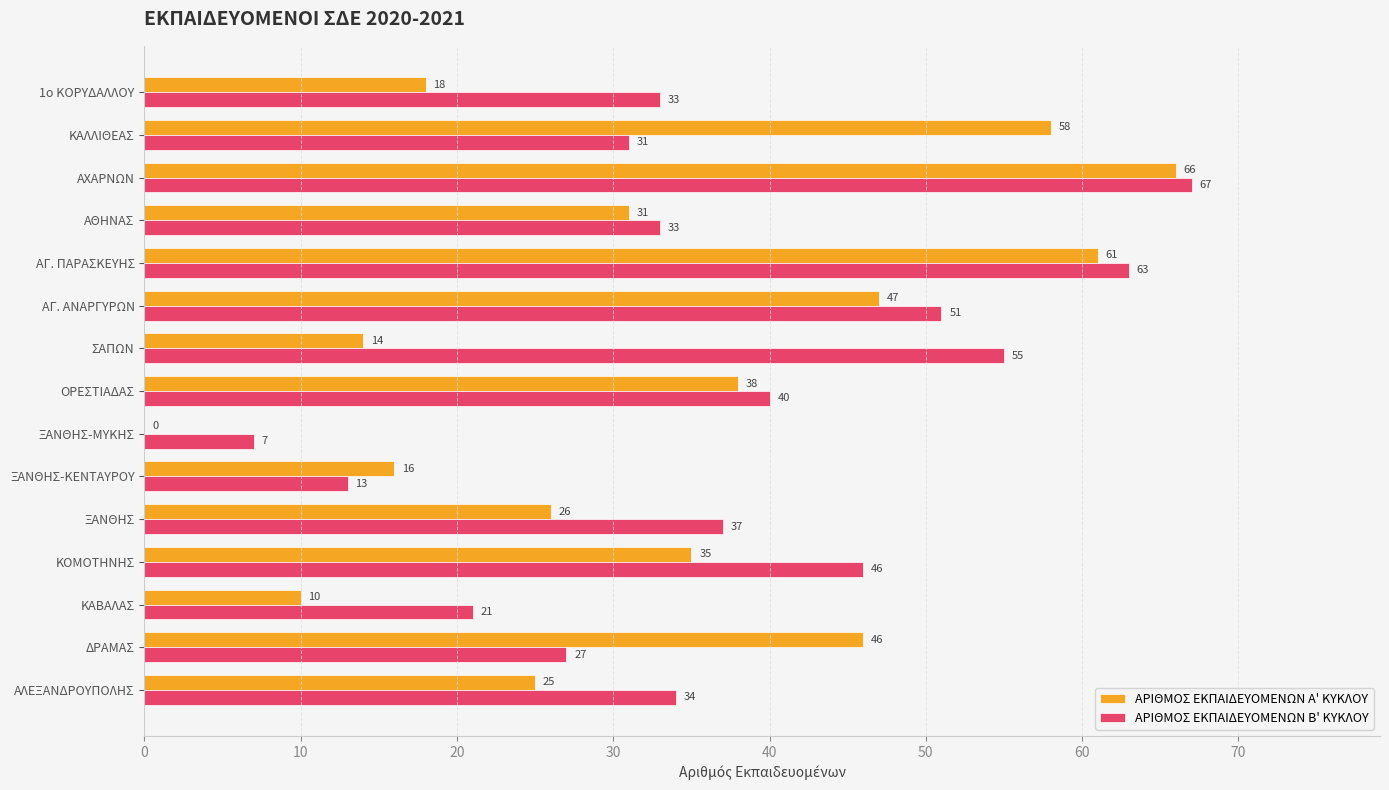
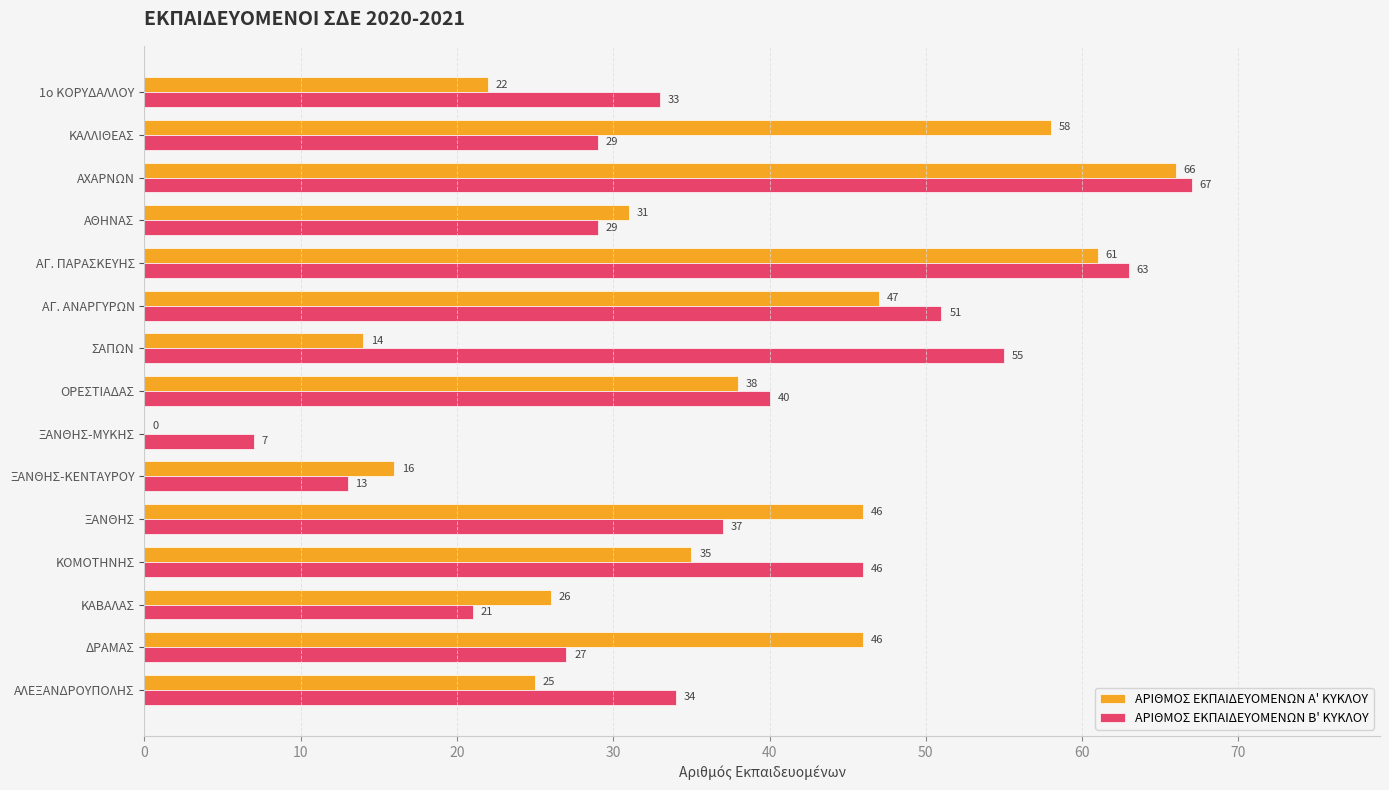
ΑΡΙΘΜΟΣ ΕΚΠΑΙΔΕΥΟΜΕΝΩΝ Α' ΚΥΚΛΟΥ, 1ο ΚΟΡΥΔΑΛΛΟΥ: 18 -> 22
ΑΡΙΘΜΟΣ ΕΚΠΑΙΔΕΥΟΜΕΝΩΝ Β' ΚΥΚΛΟΥ, ΚΑΛΛΙΘΕΑΣ: 31 -> 29
ΑΡΙΘΜΟΣ ΕΚΠΑΙΔΕΥΟΜΕΝΩΝ Β' ΚΥΚΛΟΥ, ΑΘΗΝΑΣ: 33 -> 29
ΑΡΙΘΜΟΣ ΕΚΠΑΙΔΕΥΟΜΕΝΩΝ Α' ΚΥΚΛΟΥ, ΞΑΝΘΗΣ: 26 -> 46
ΑΡΙΘΜΟΣ ΕΚΠΑΙΔΕΥΟΜΕΝΩΝ Α' ΚΥΚΛΟΥ, ΚΑΒΑΛΑΣ: 10 -> 26
